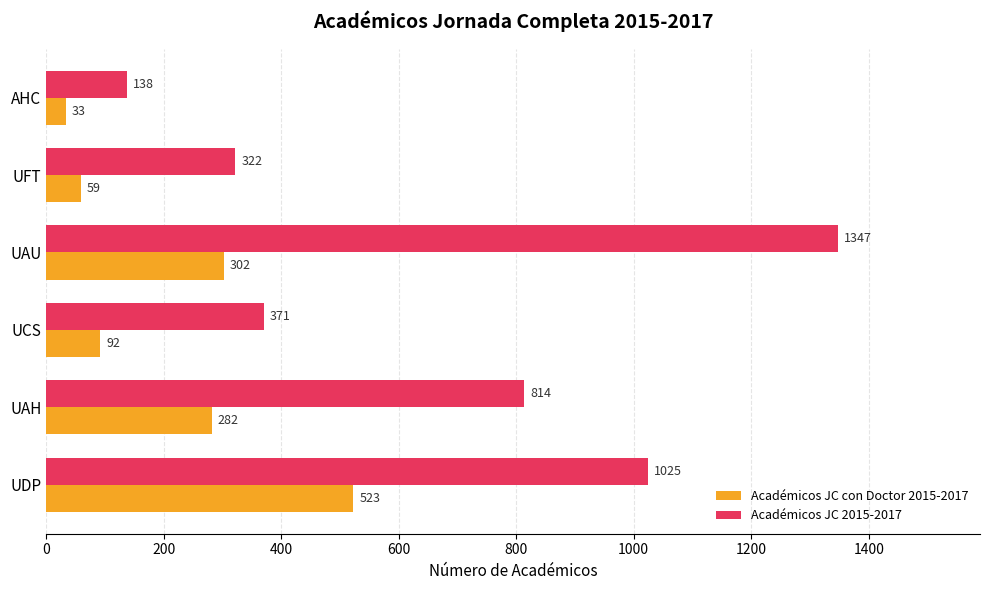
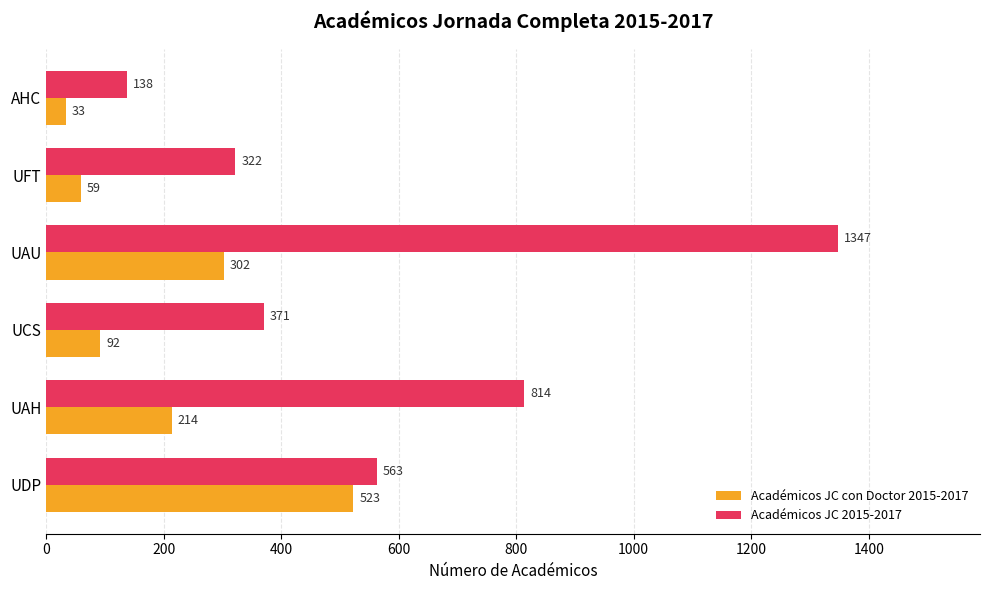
Académicos JC con Doctor 2015-2017, UAH: 282 -> 214
Académicos JC 2015-2017, UDP: 1025 -> 563
